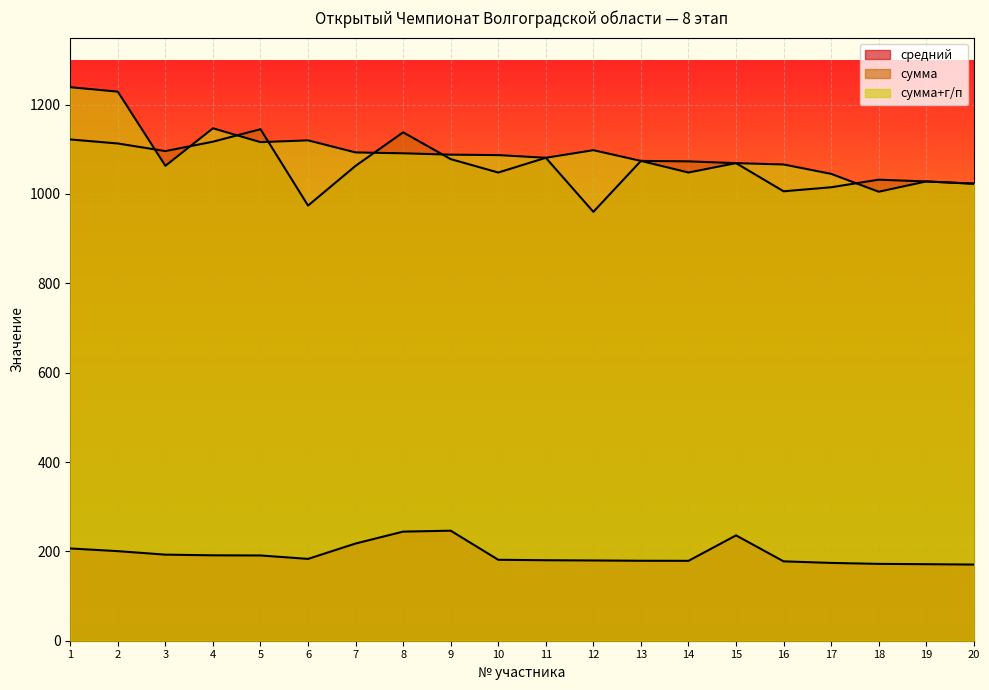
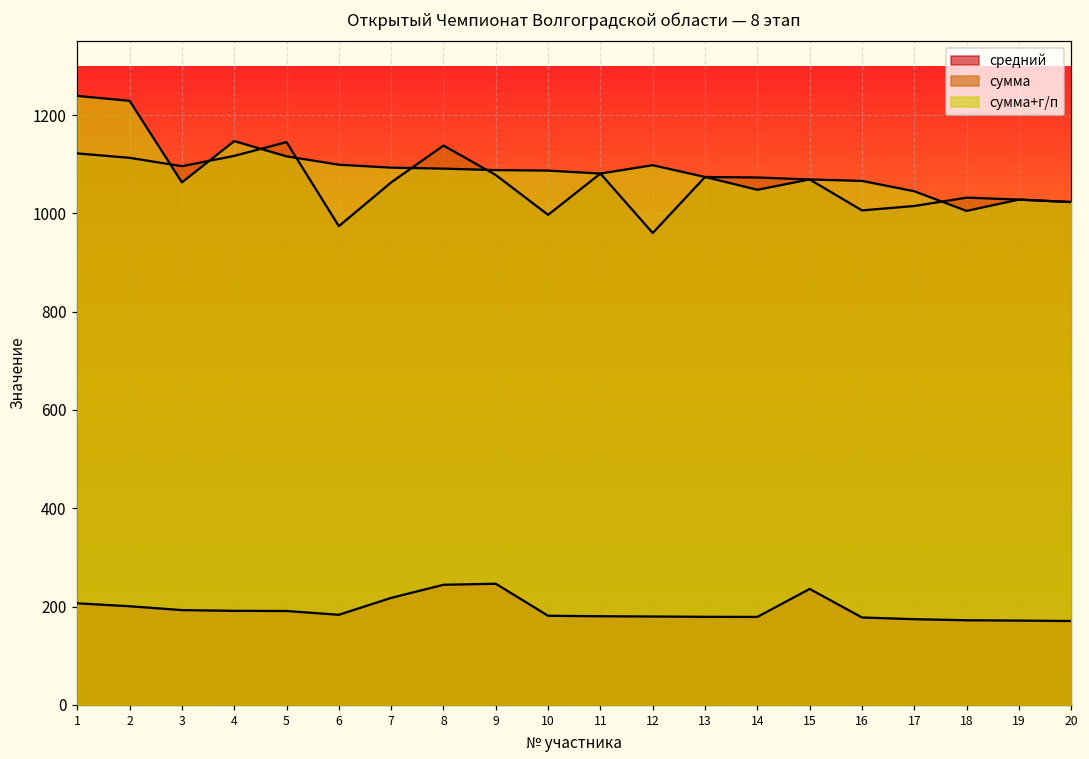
сумма+г/п, 6: 1120 -> 1100
сумма, 10: 1050 -> 1000
